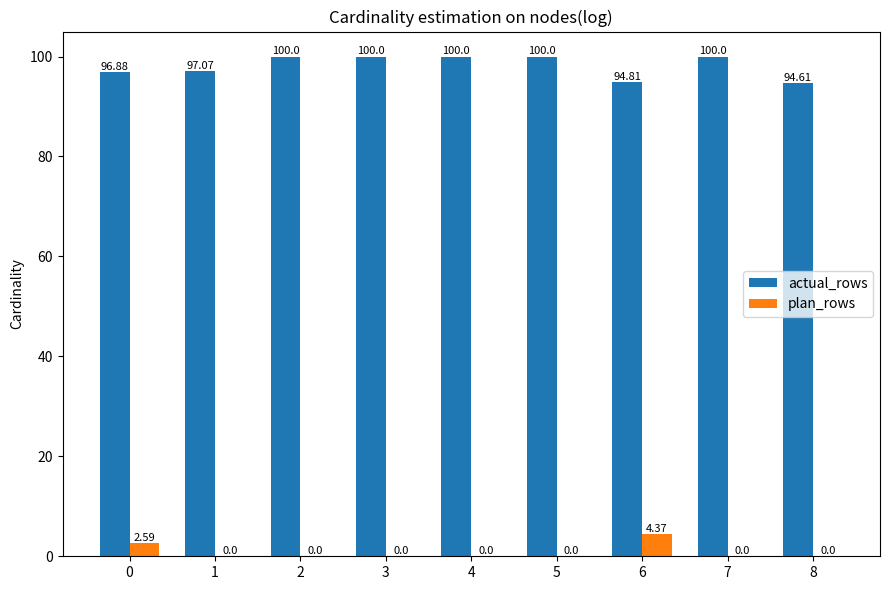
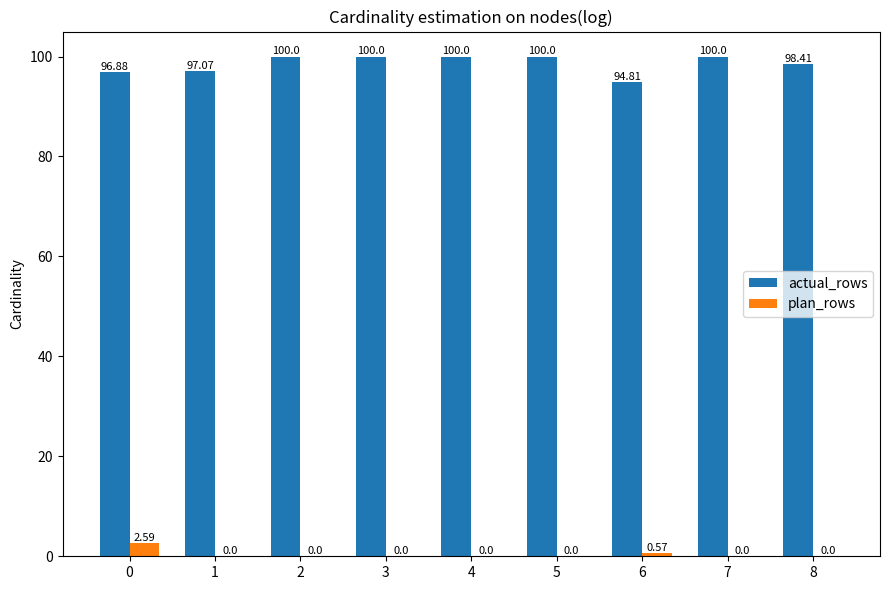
plan_rows, 6: 4.37 -> 0.57
actual_rows, 8: 94.61 -> 98.41
